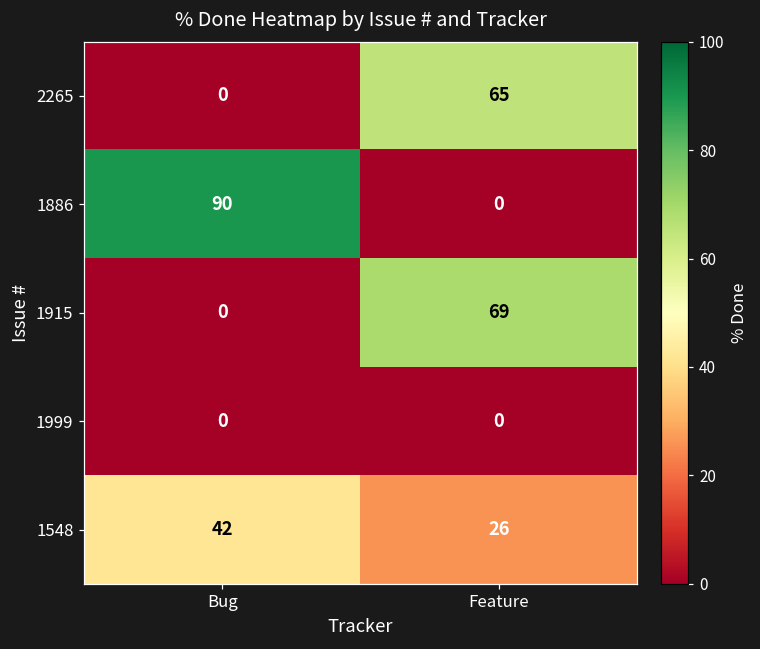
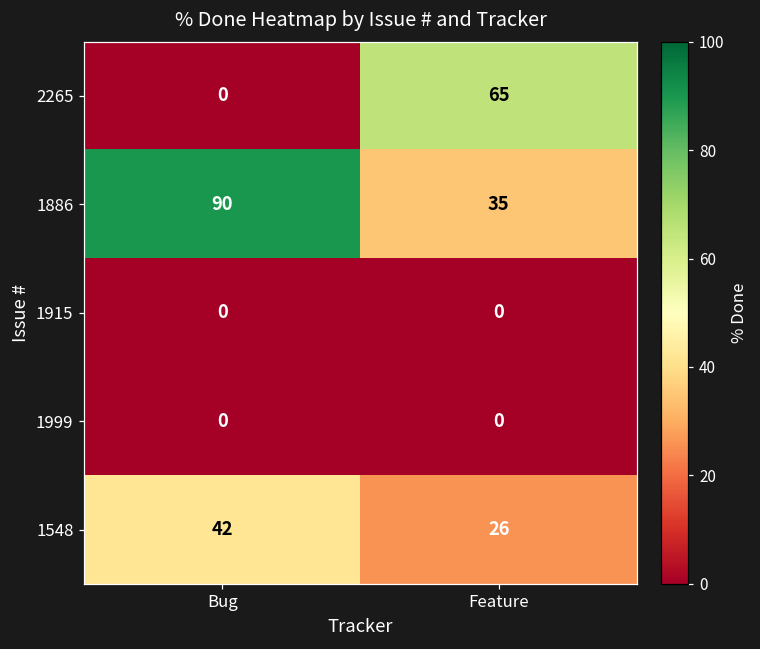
1886, Feature: 0 -> 35
1915, Feature: 69 -> 0
